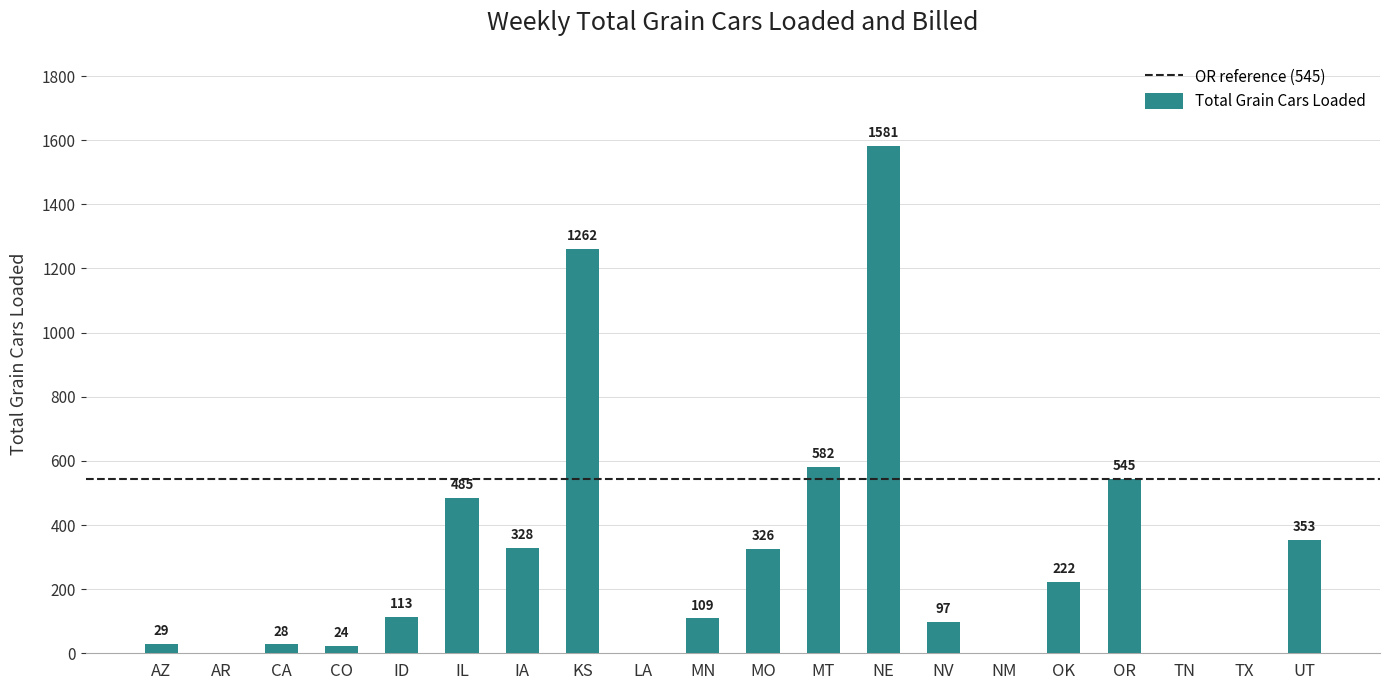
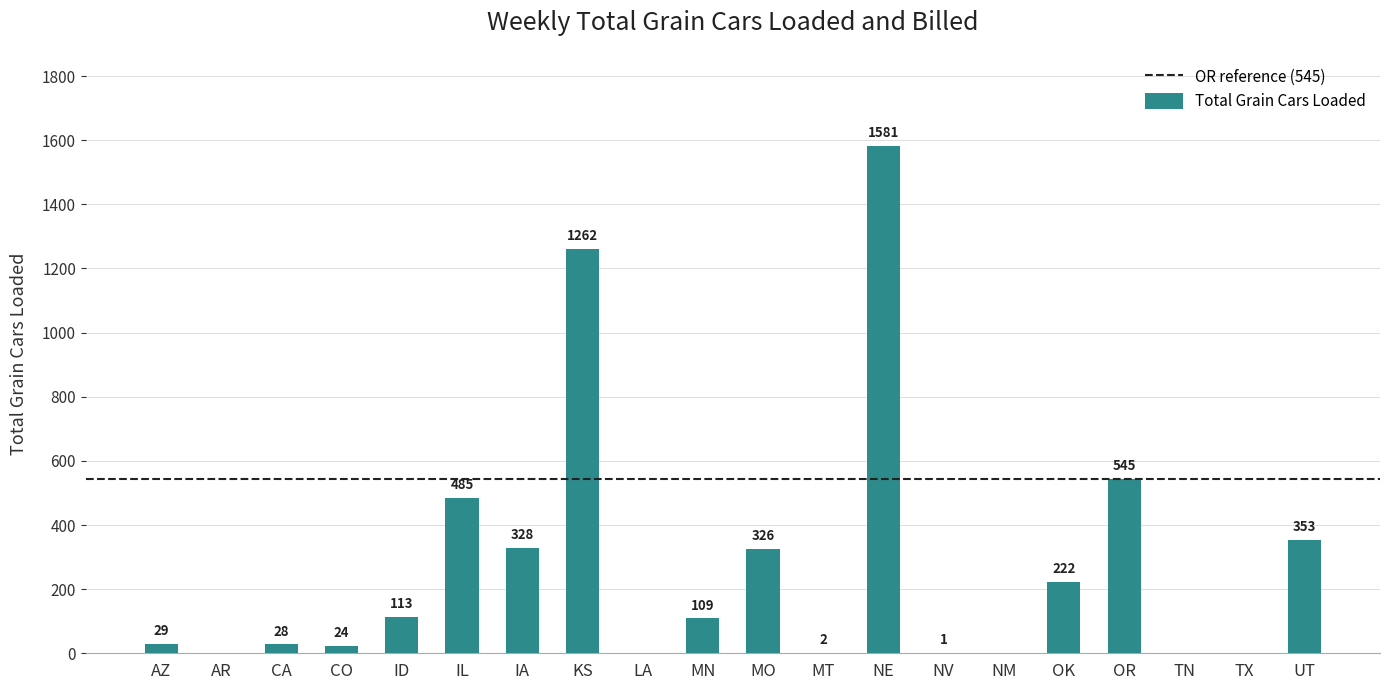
MT: 582 -> 2
NV: 97 -> 1
